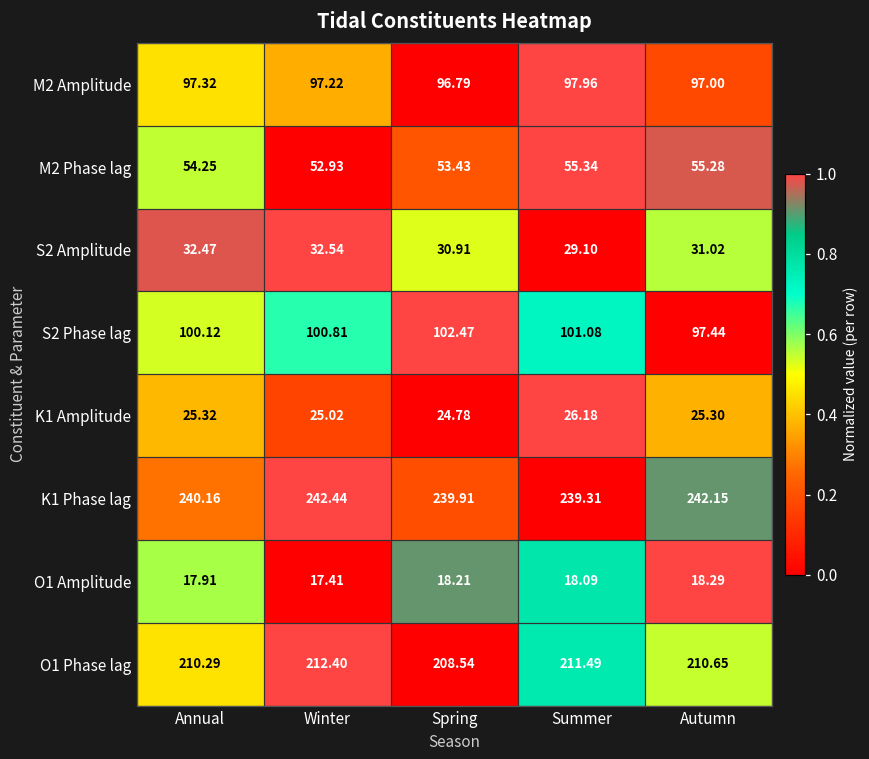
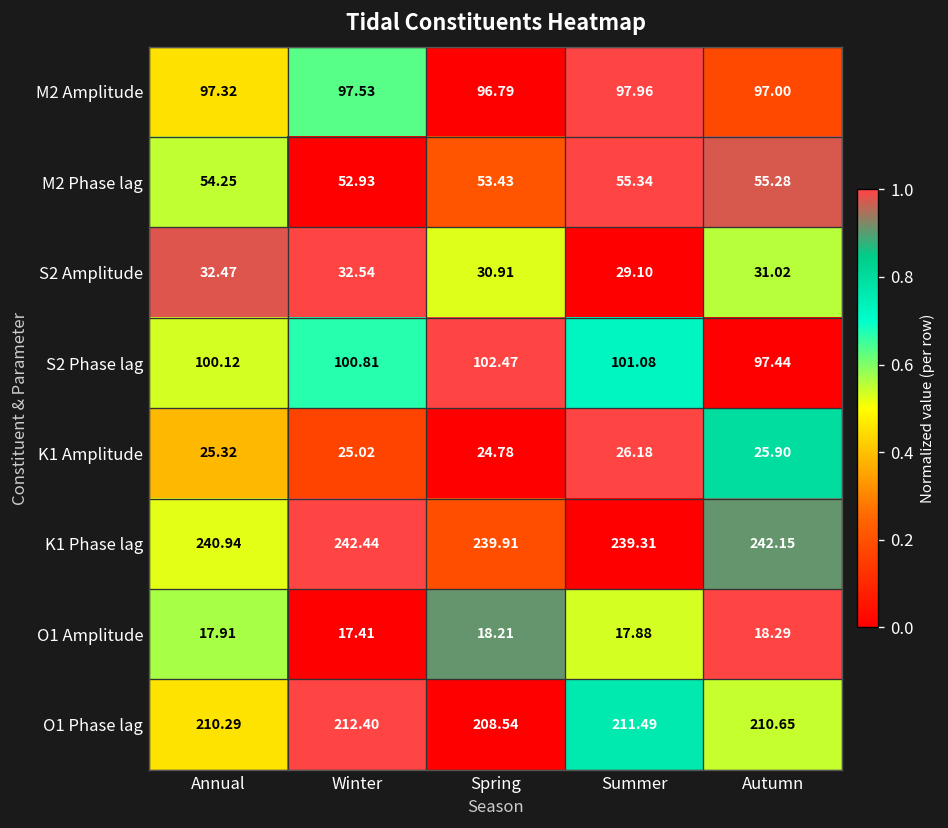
M2 Amplitude, Winter: 97.22 -> 97.53
K1 Amplitude, Autumn: 25.30 -> 25.90
K1 Phase lag, Annual: 240.16 -> 240.94
O1 Amplitude, Summer: 18.09 -> 17.88
